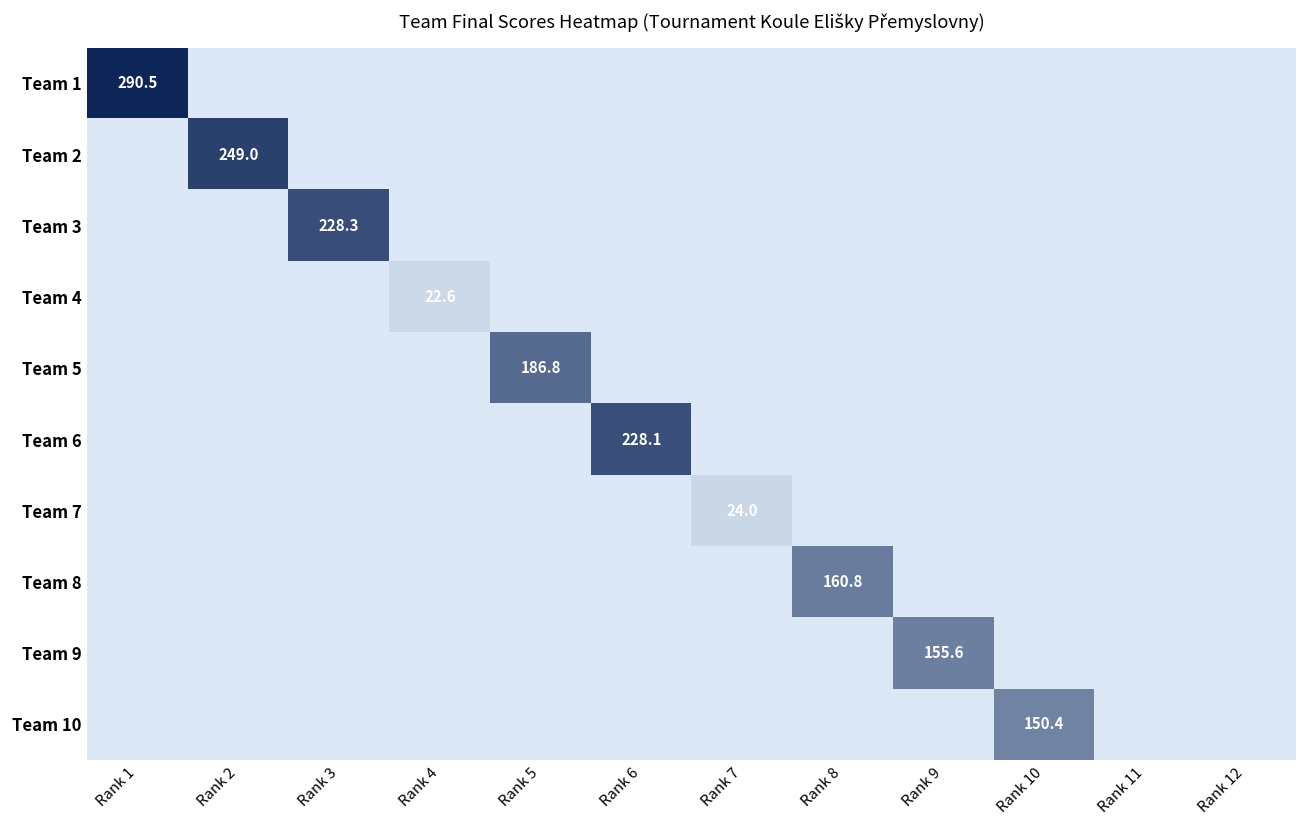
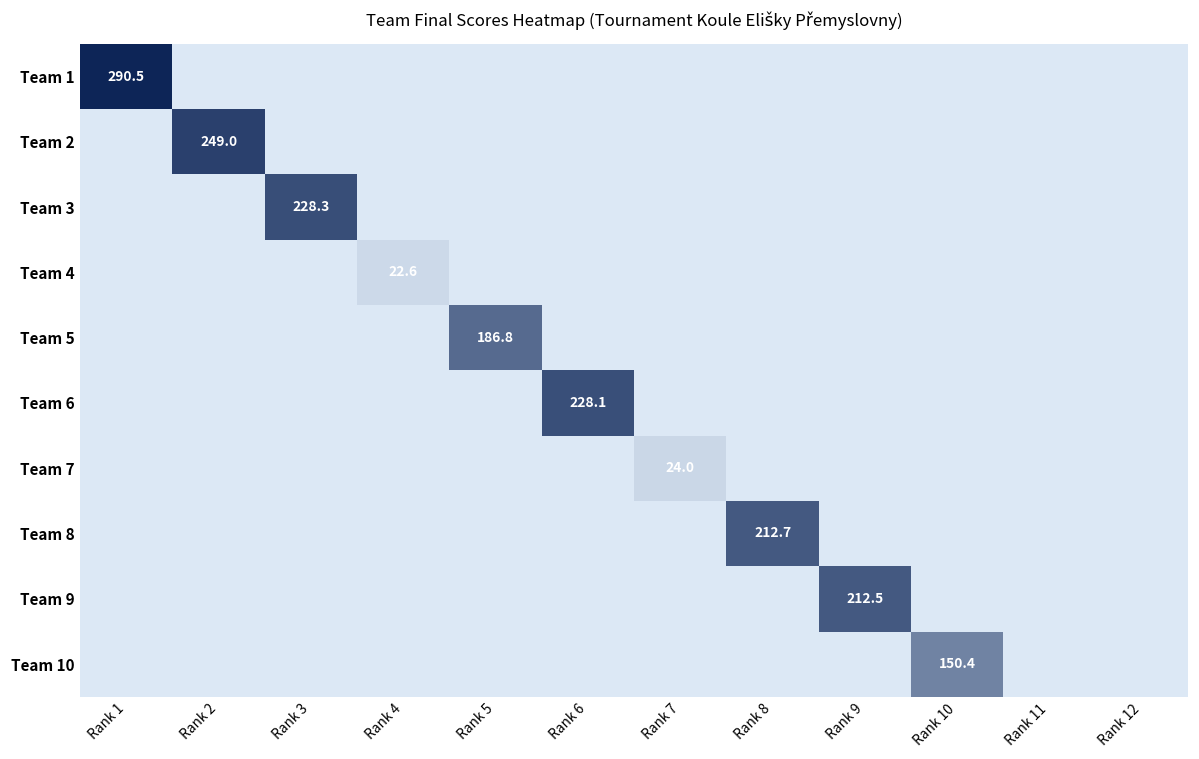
Team 8, Rank 8: 160.8 -> 212.7
Team 9, Rank 9: 155.6 -> 212.5
